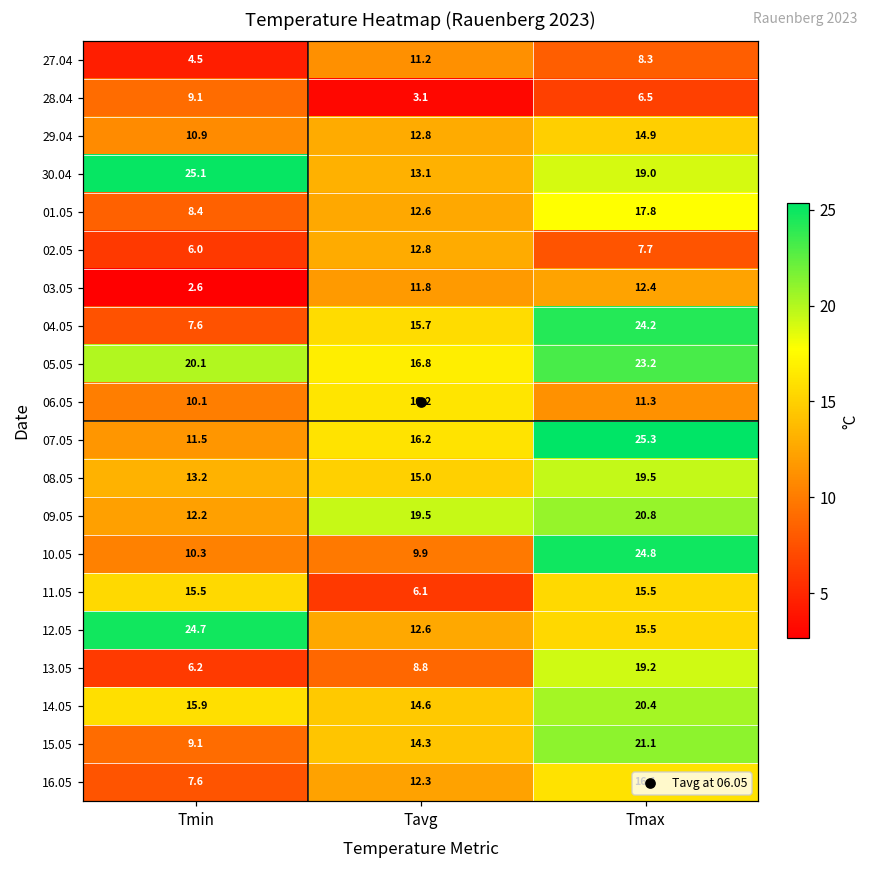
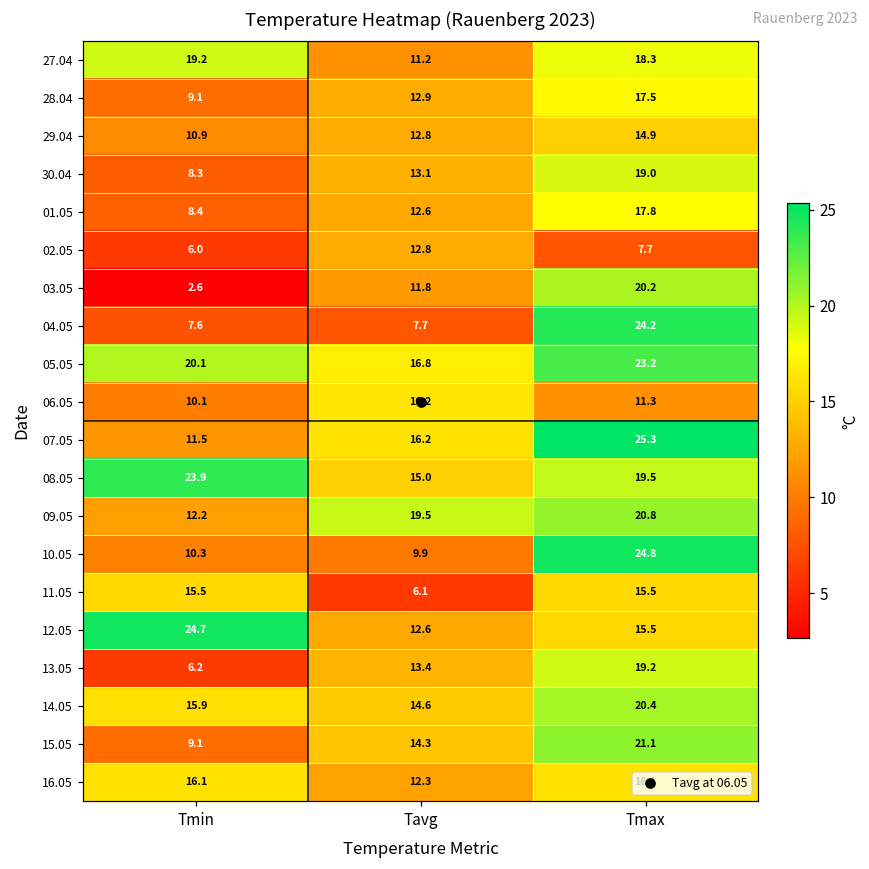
27.04, Tmin: 4.5 -> 19.2
27.04, Tmax: 8.3 -> 18.3
28.04, Tavg: 3.1 -> 12.9
28.04, Tmax: 6.5 -> 17.5
30.04, Tmin: 25.1 -> 8.3
03.05, Tmax: 12.4 -> 20.2
04.05, Tavg: 15.7 -> 7.7
08.05, Tmin: 13.2 -> 23.9
13.05, Tavg: 8.8 -> 13.4
16.05, Tmin: 7.6 -> 16.1
